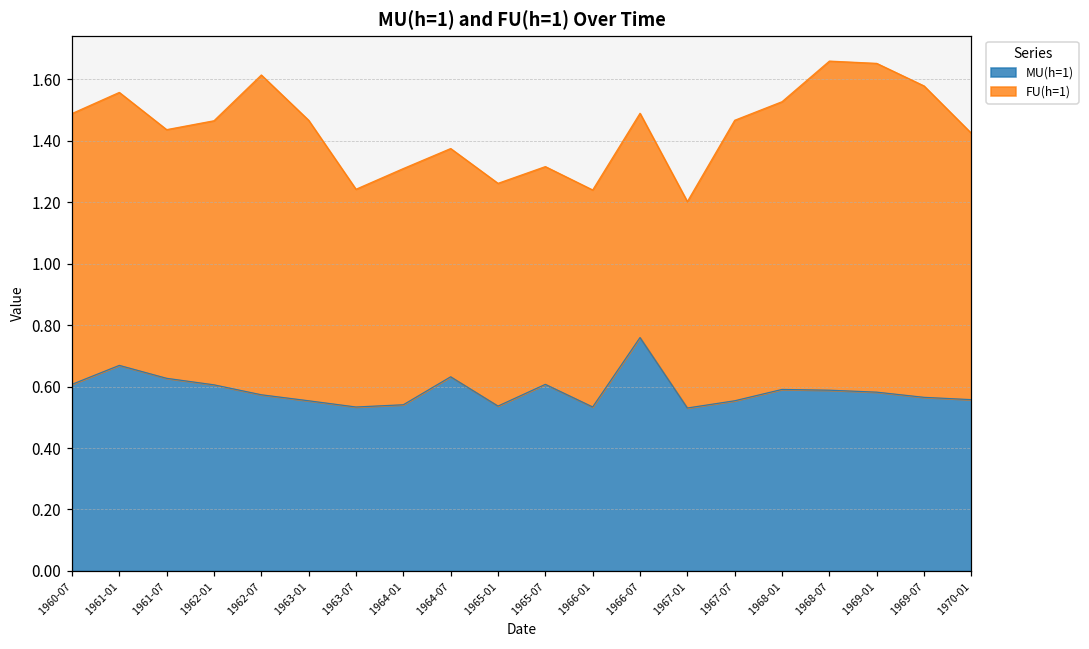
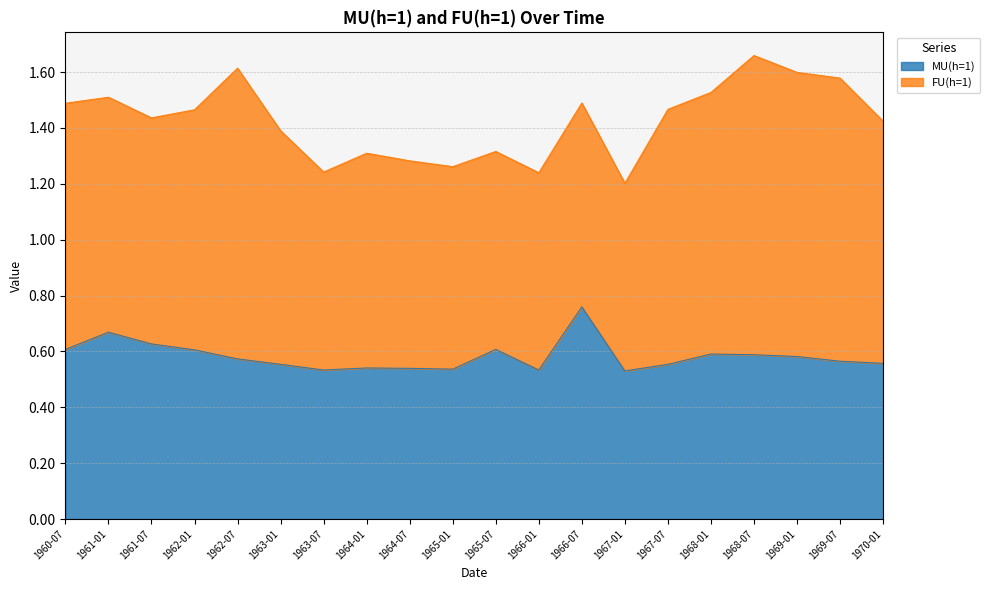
FU(h=1), 1961-01: 0.89 -> 0.84
FU(h=1), 1963-01: 0.91 -> 0.84
MU(h=1), 1964-07: 0.63 -> 0.54
FU(h=1), 1969-01: 1.07 -> 1.02
